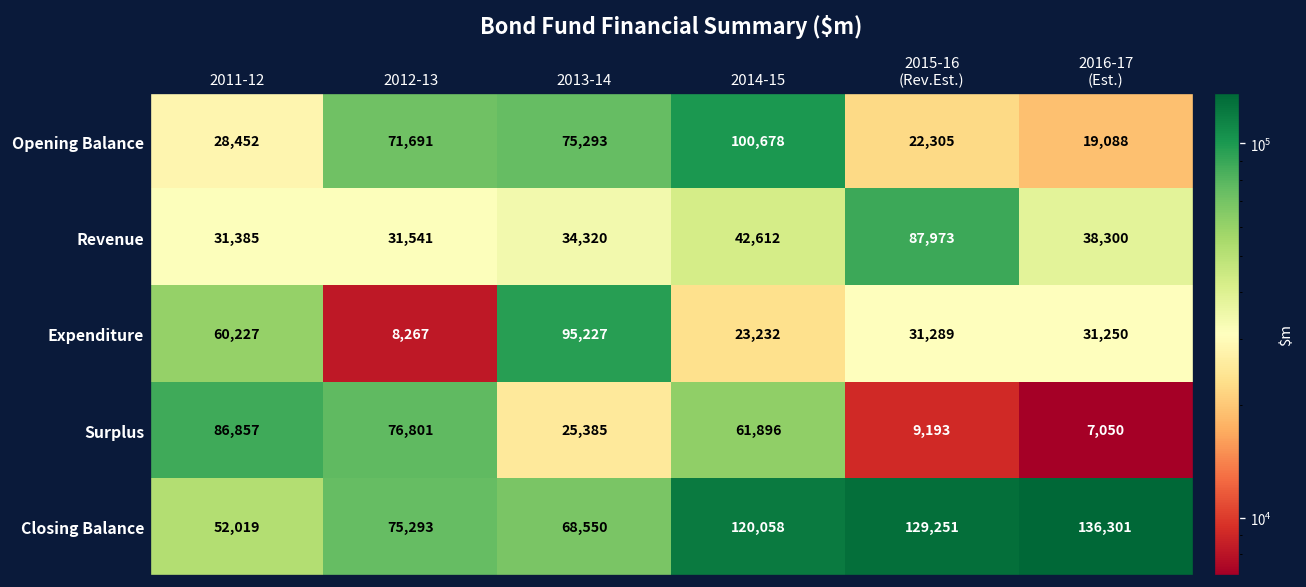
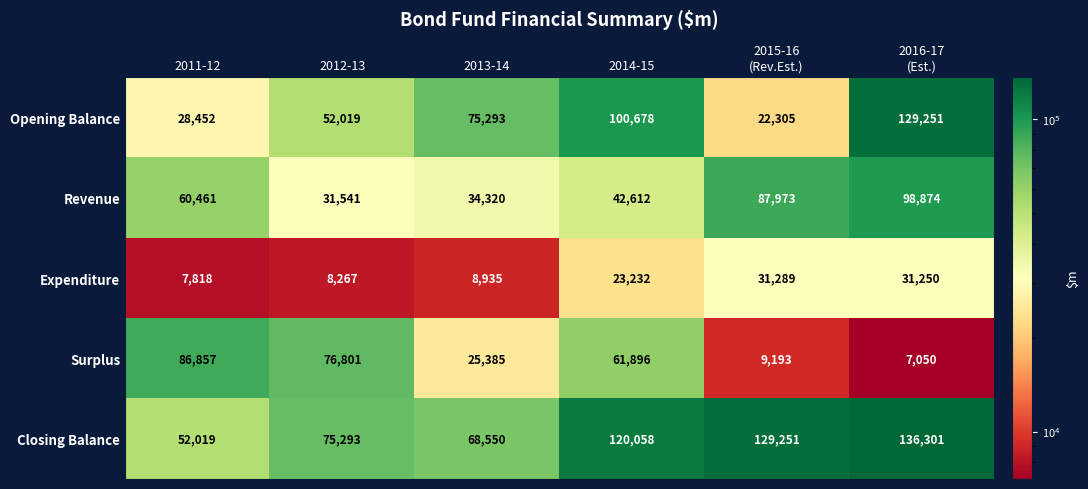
Opening Balance, 2012-13: 71,691 -> 52,019
Opening Balance, 2016-17 (Est.): 19,088 -> 129,251
Revenue, 2011-12: 31,385 -> 60,461
Revenue, 2016-17 (Est.): 38,300 -> 98,874
Expenditure, 2011-12: 60,227 -> 7,818
Expenditure, 2013-14: 95,227 -> 8,935
